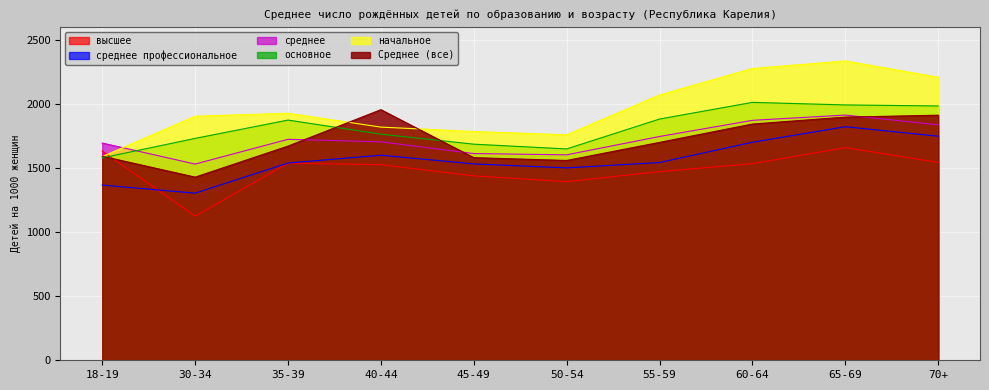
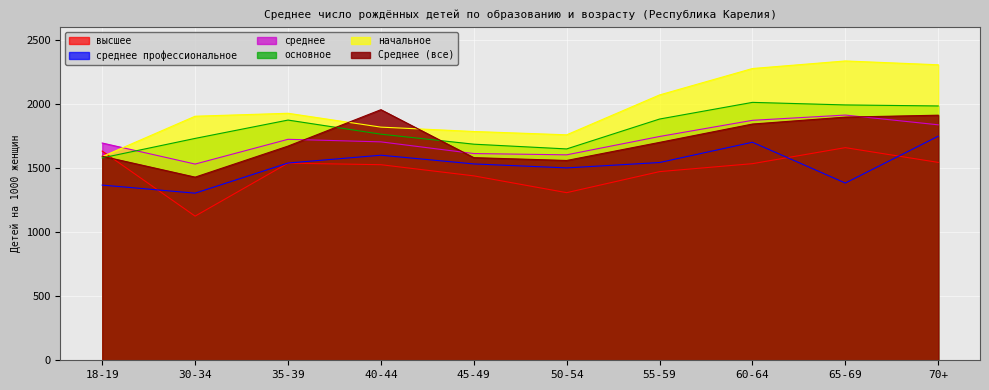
высшее, 50-54: 1390 -> 1310
среднее профессиональное, 65-69: 1820 -> 1380
начальное, 70+: 2210 -> 2300
